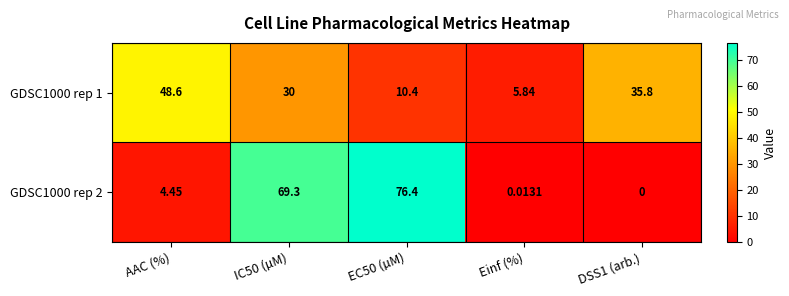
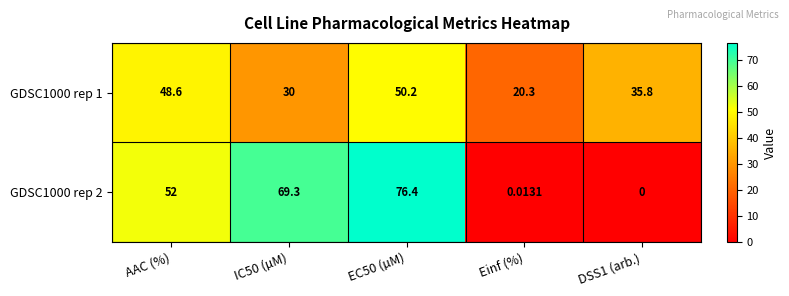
GDSC1000 rep 1, EC50 (µM): 10.4 -> 50.2
GDSC1000 rep 1, Einf (%): 5.84 -> 20.3
GDSC1000 rep 2, AAC (%): 4.45 -> 52
